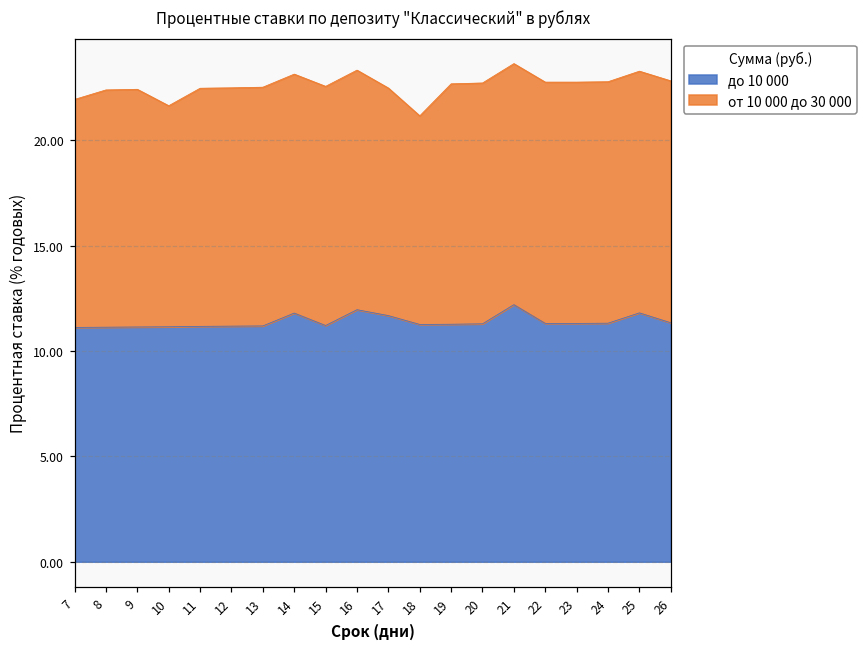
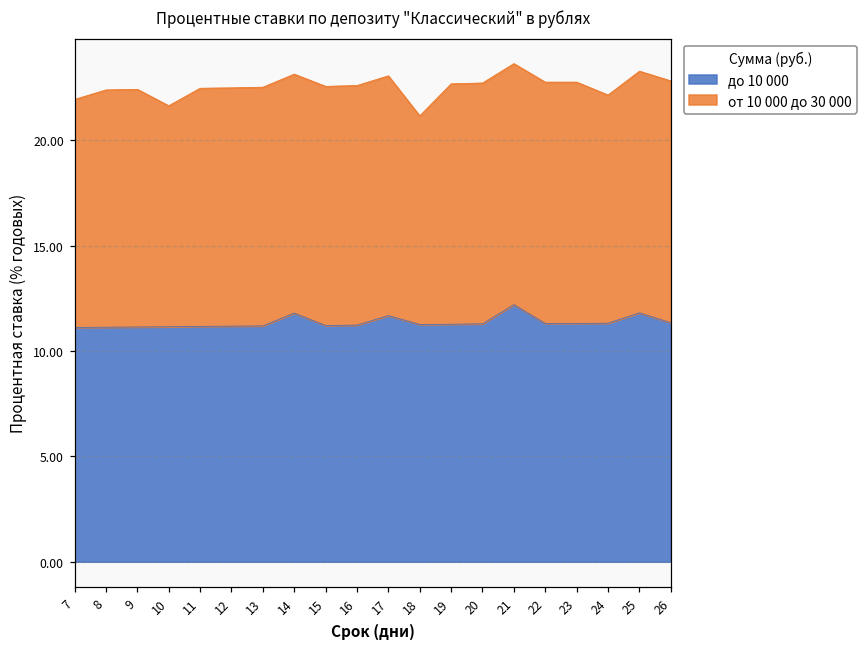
до 10 000, 16: 12.0 -> 11.2
от 10 000 до 30 000, 17: 10.8 -> 11.4
от 10 000 до 30 000, 24: 11.5 -> 10.8
